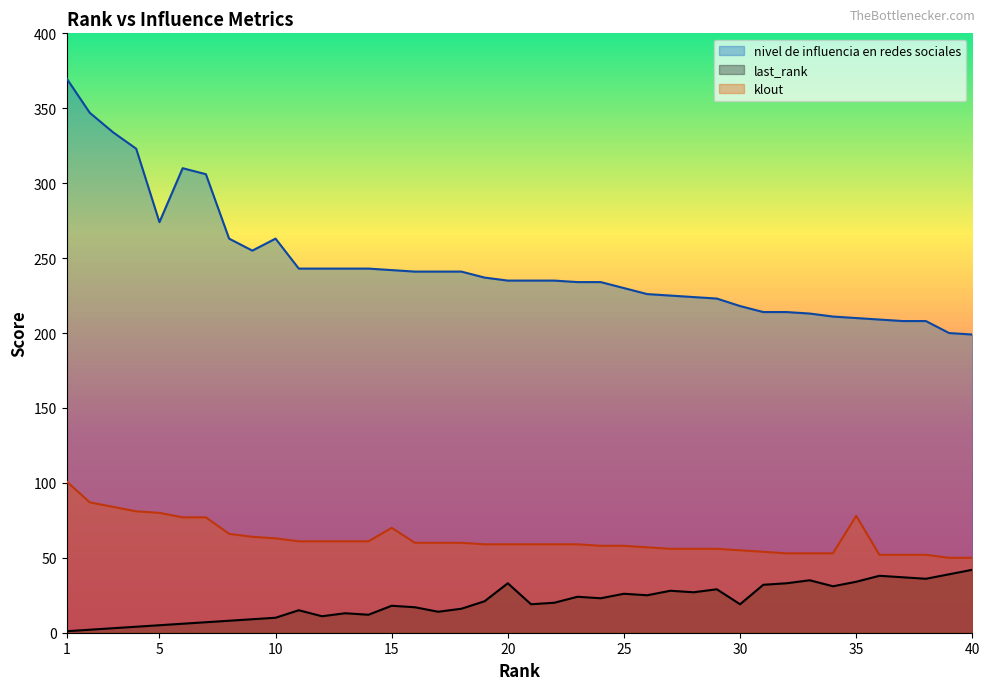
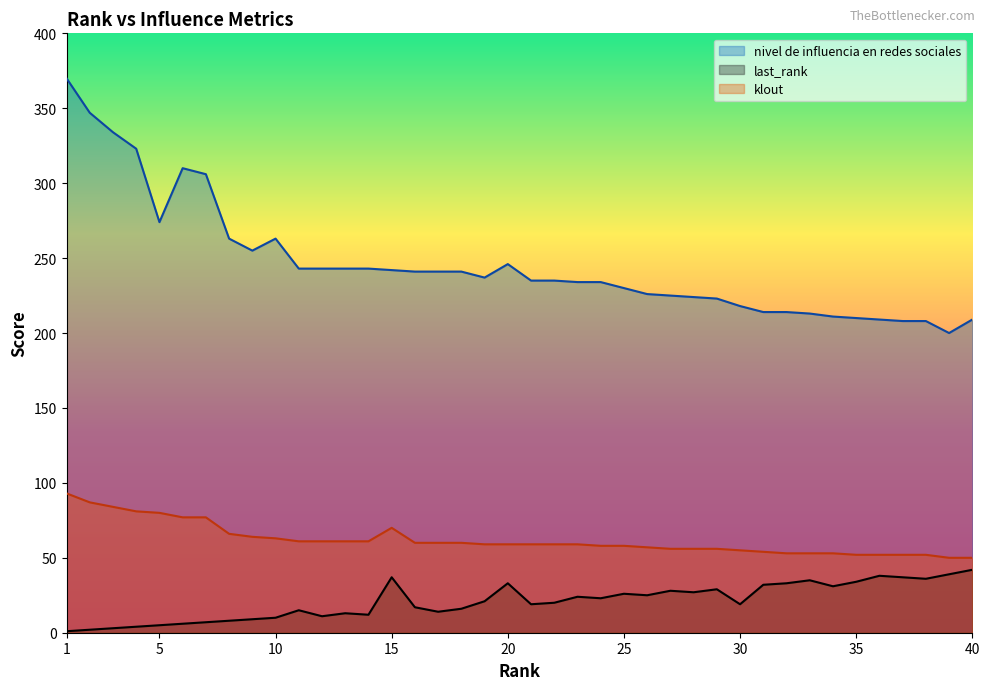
klout, 1: 101 -> 93
last_rank, 15: 18 -> 37
nivel de influencia en redes sociales, 20: 235 -> 246
klout, 35: 78 -> 52
nivel de influencia en redes sociales, 40: 199 -> 209
